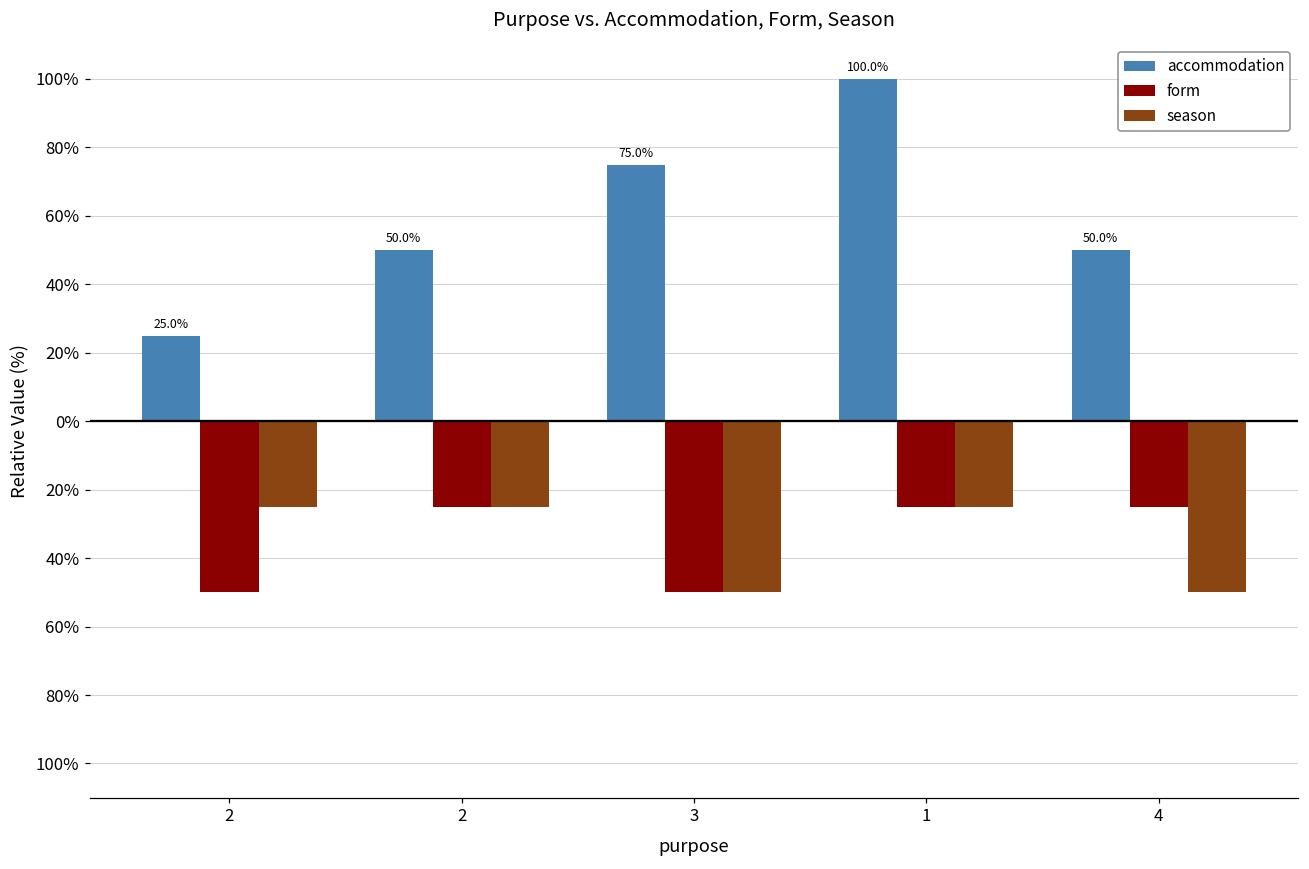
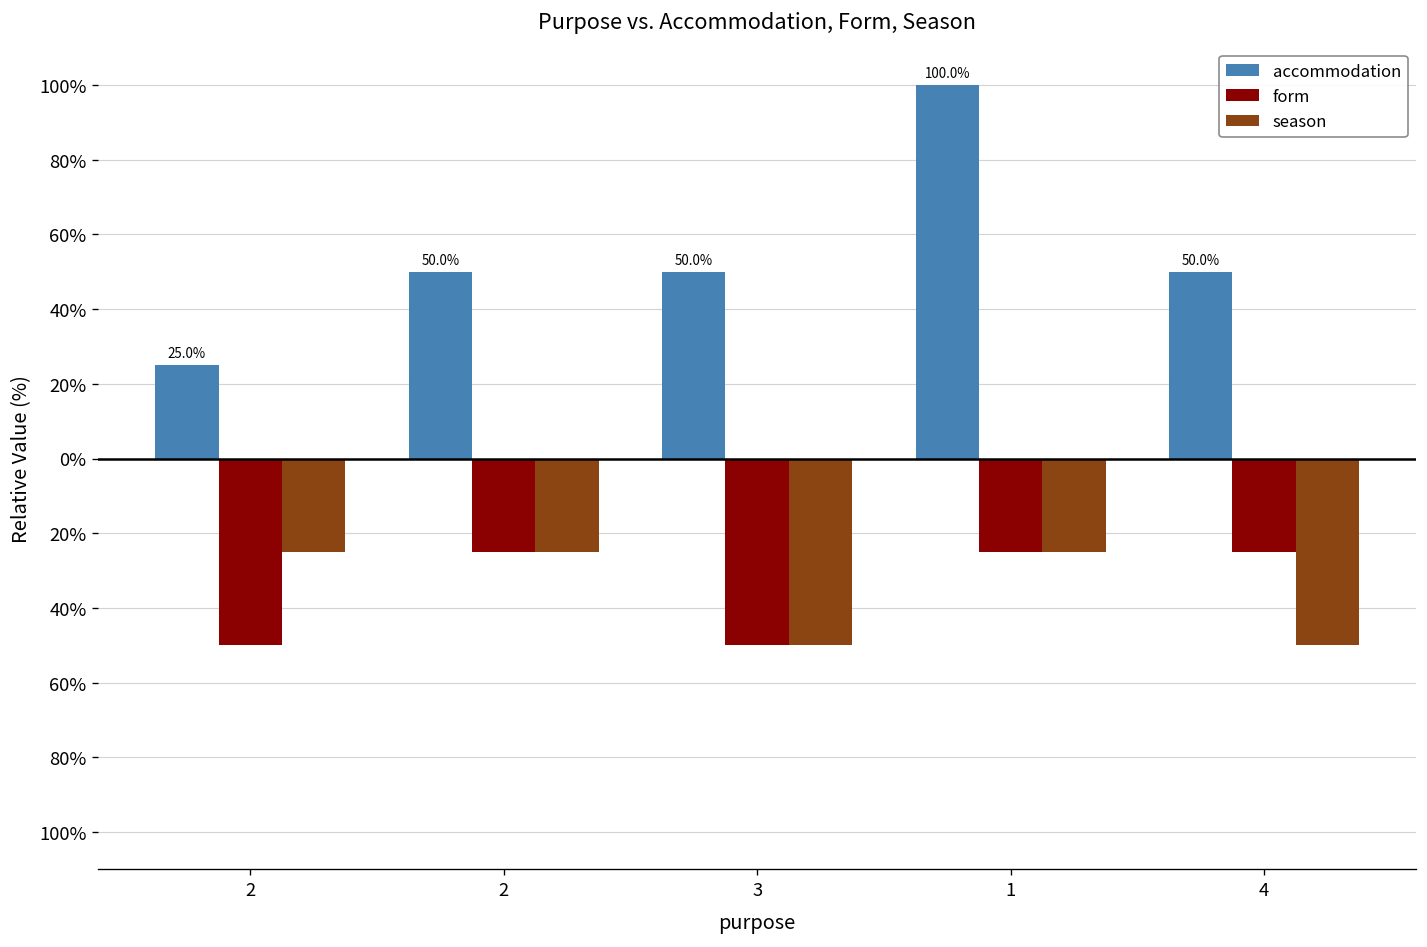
accommodation, 3: 75.0% -> 50.0%
